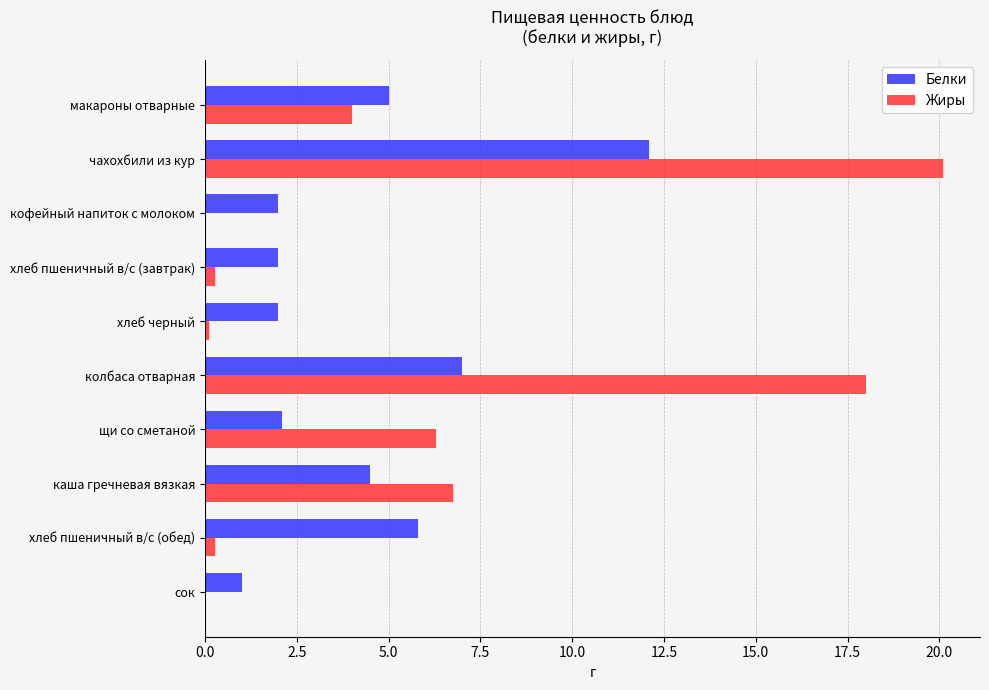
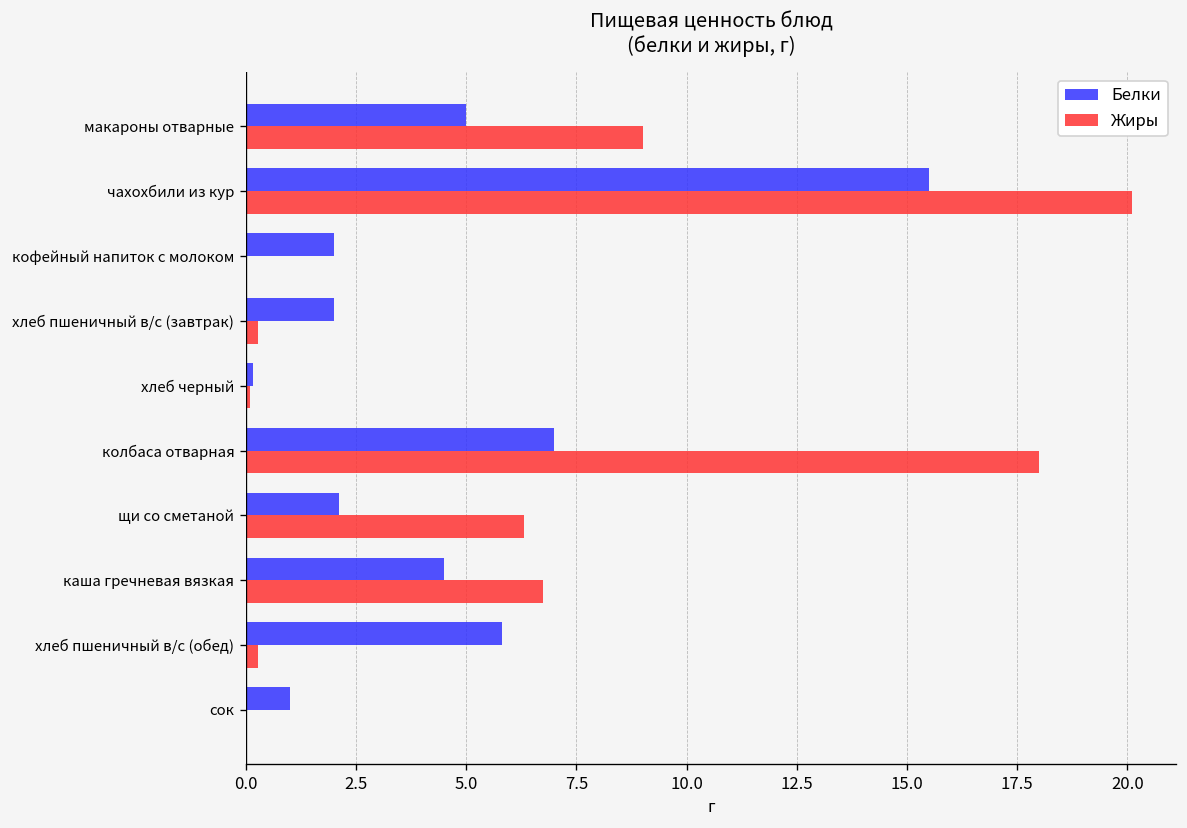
Жиры, макароны отварные: 4 -> 9
Белки, чахохбили из кур: 12.1 -> 15.5
Белки, хлеб черный: 2.0 -> 0.2
